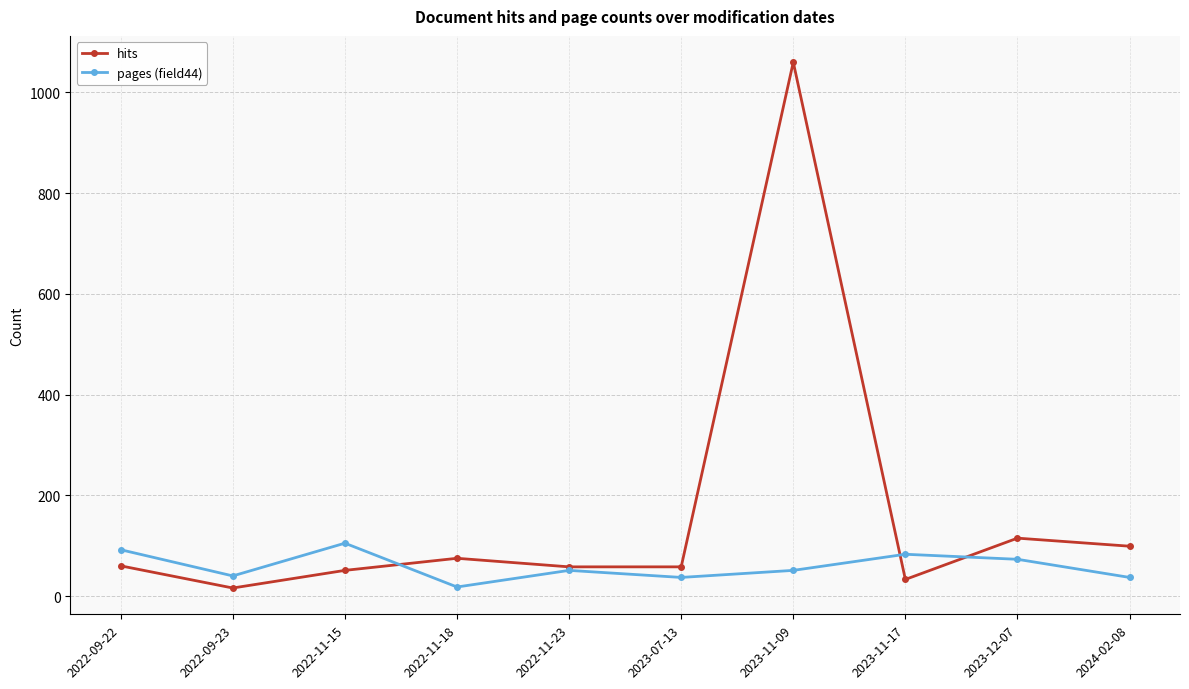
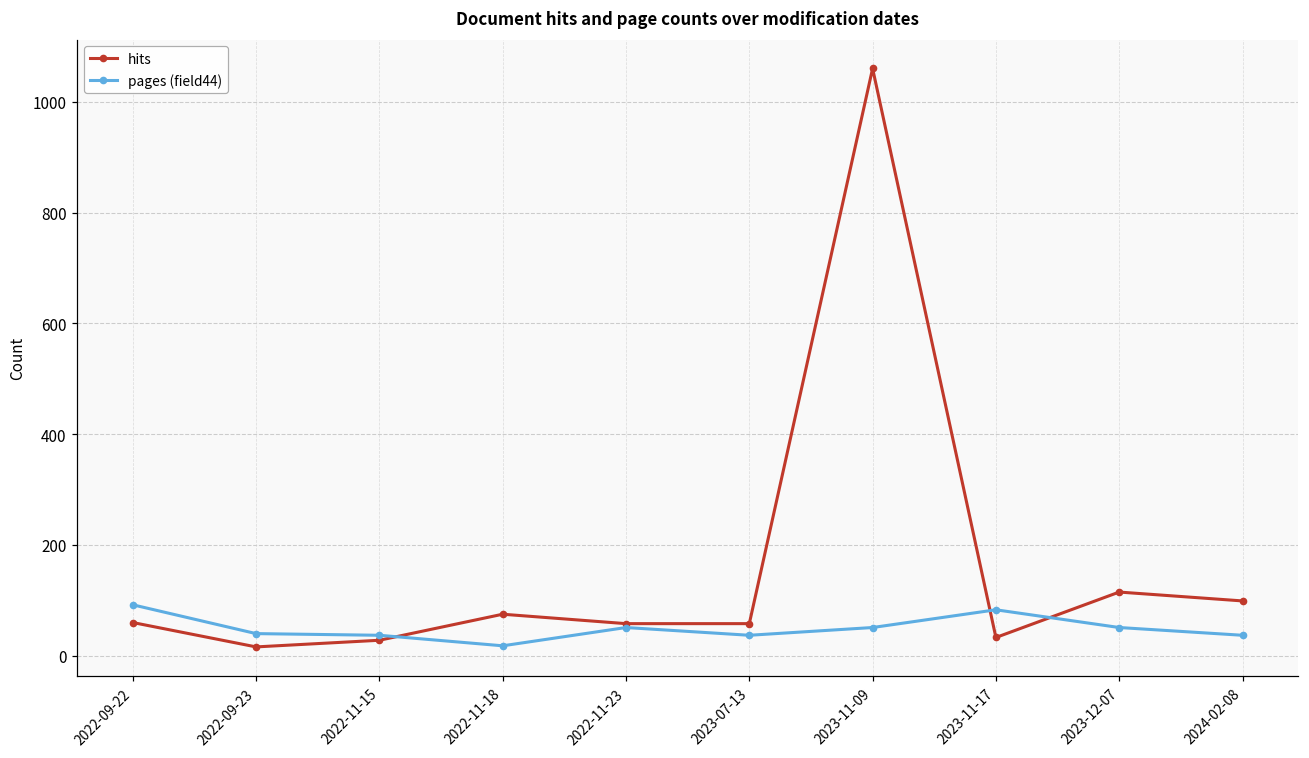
hits, 2022-11-15: 50 -> 30
pages (field44), 2022-11-15: 110 -> 40
pages (field44), 2023-12-07: 70 -> 50
